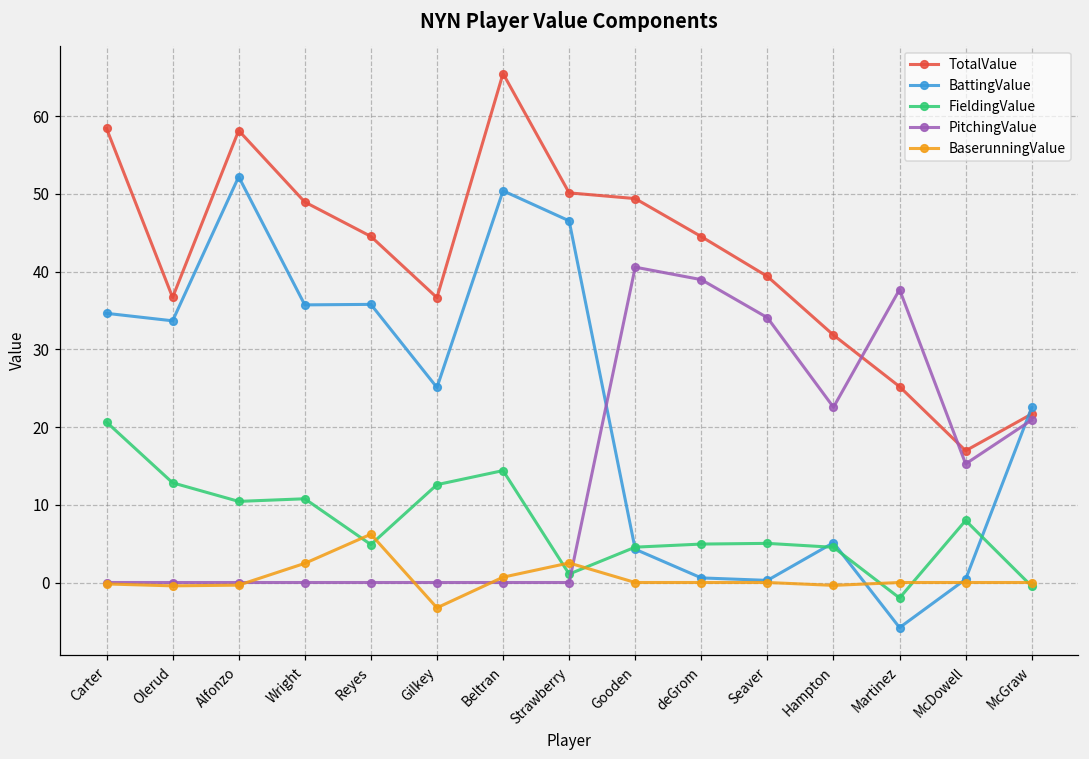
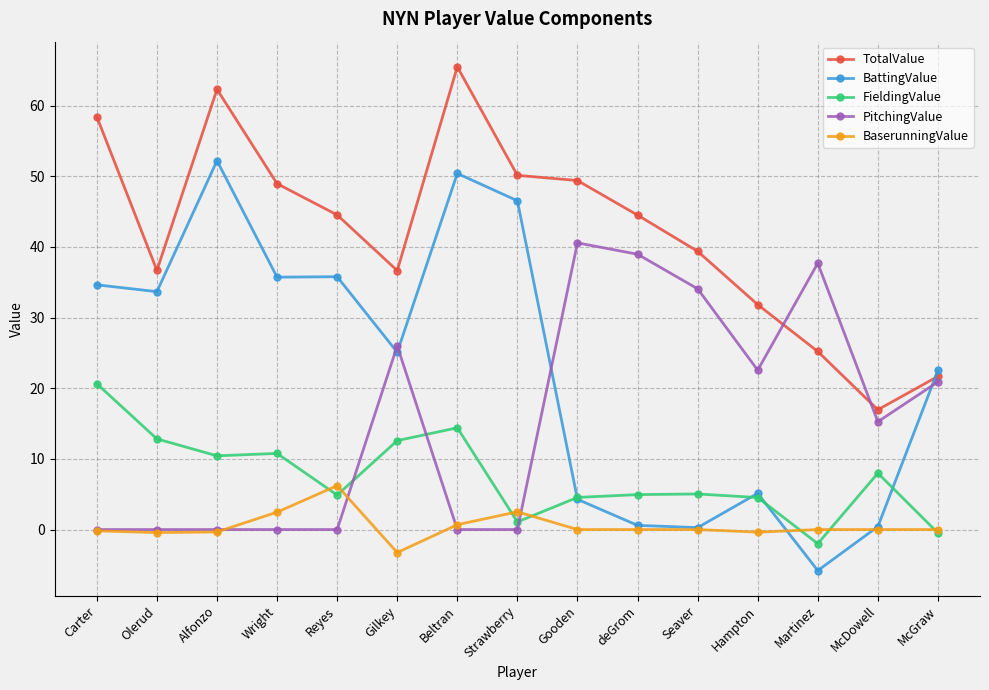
TotalValue, Alfonzo: 58 -> 62
PitchingValue, Gilkey: 0 -> 26
